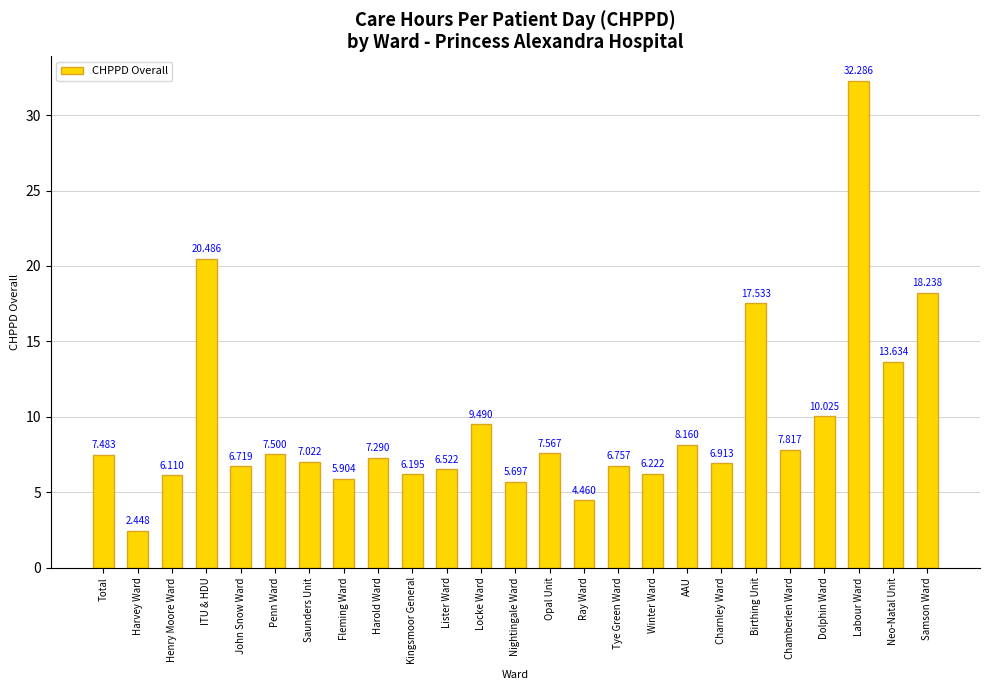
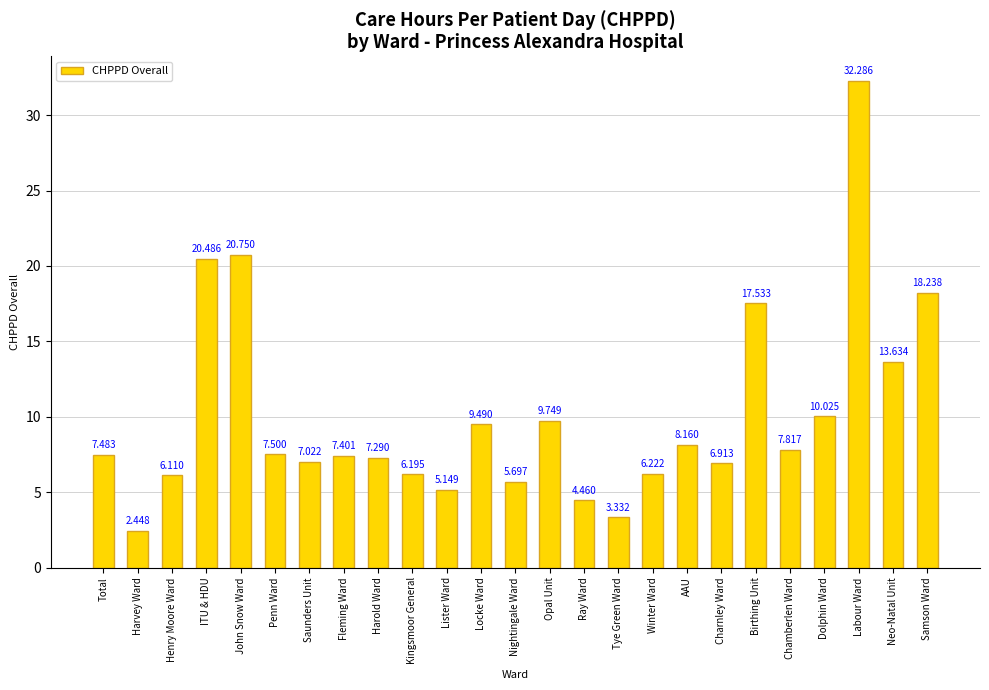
John Snow Ward: 6.719 -> 20.750
Fleming Ward: 5.904 -> 7.401
Lister Ward: 6.522 -> 5.149
Opal Unit: 7.567 -> 9.749
Tye Green Ward: 6.757 -> 3.332
